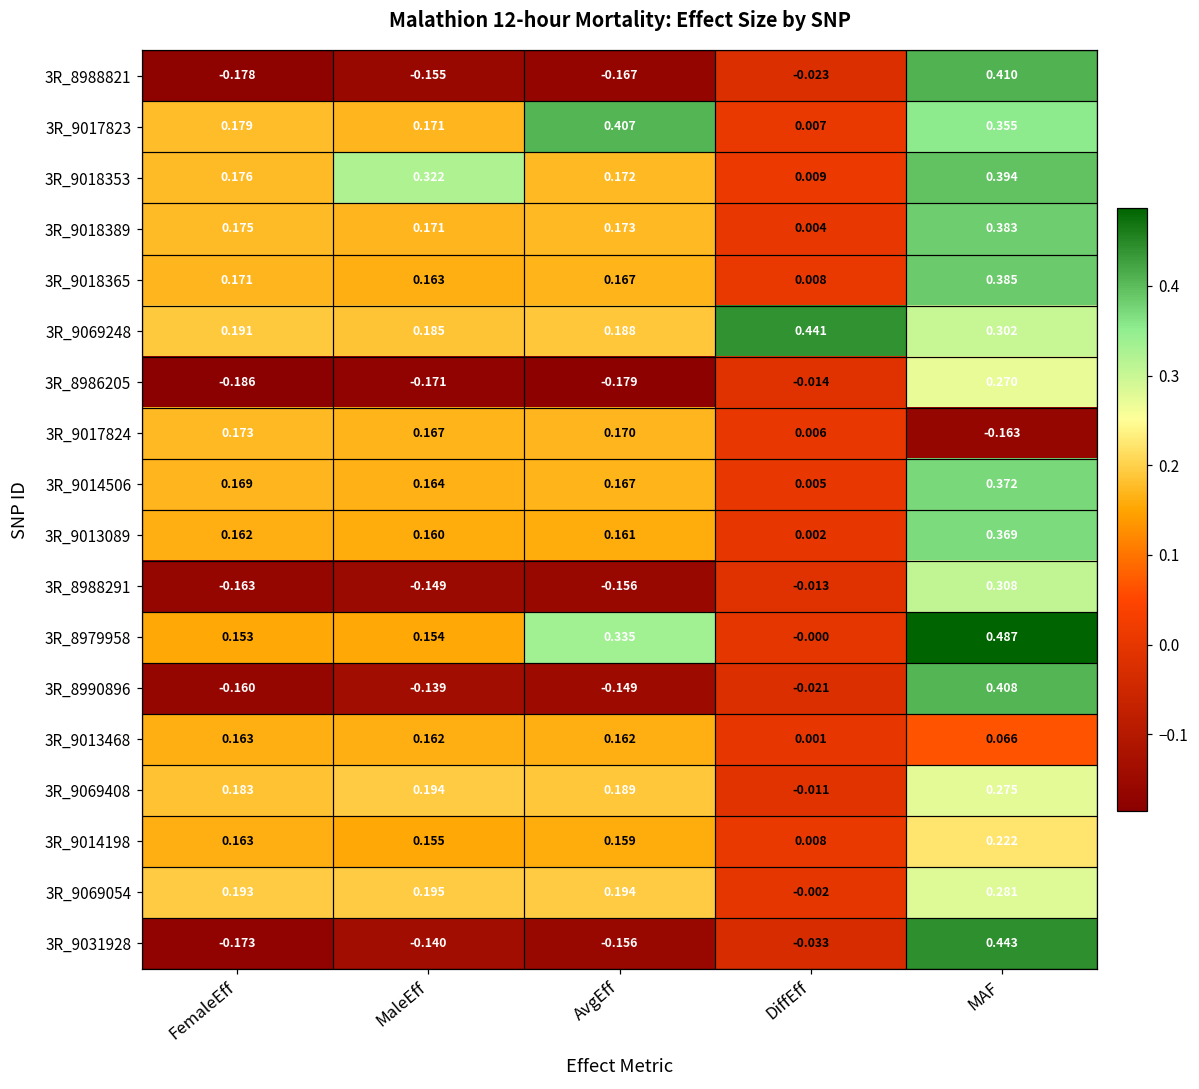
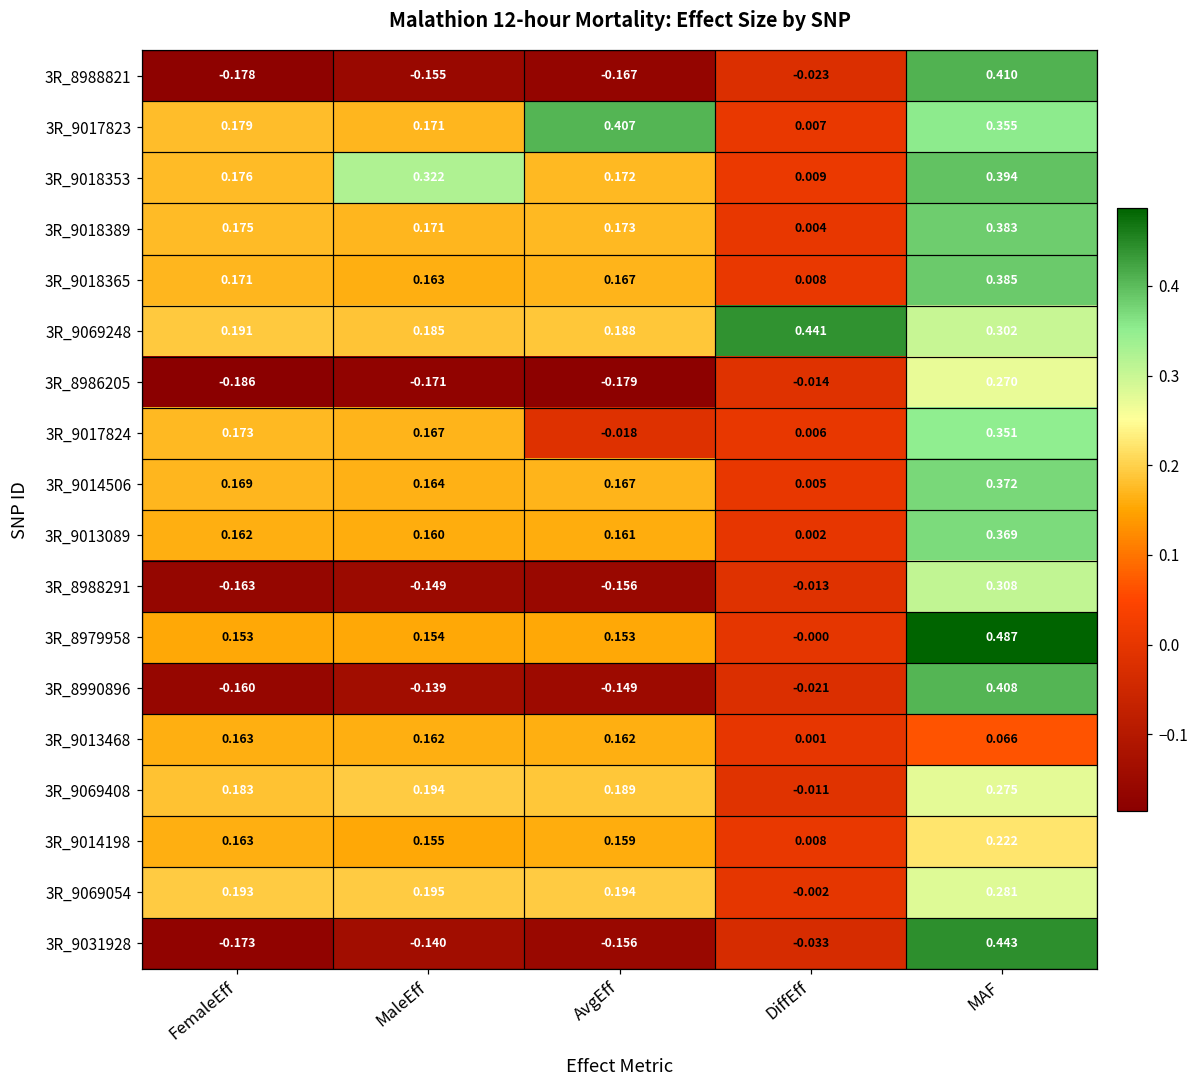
3R_9017824, AvgEff: 0.170 -> -0.018
3R_9017824, MAF: -0.163 -> 0.351
3R_8979958, AvgEff: 0.335 -> 0.153
